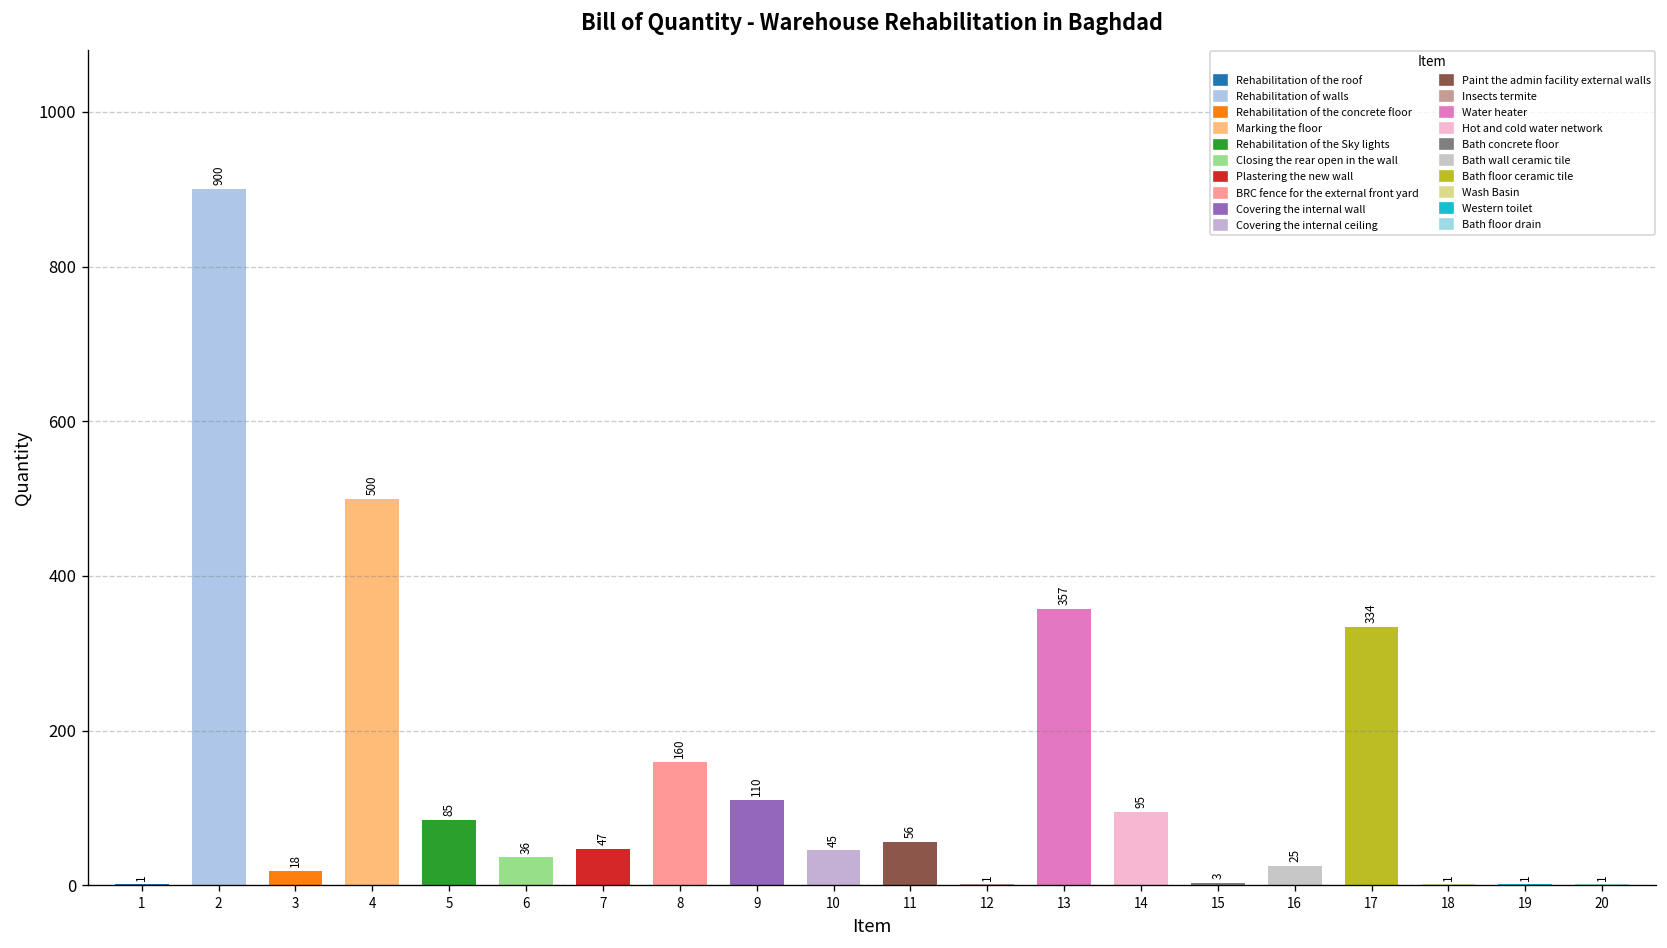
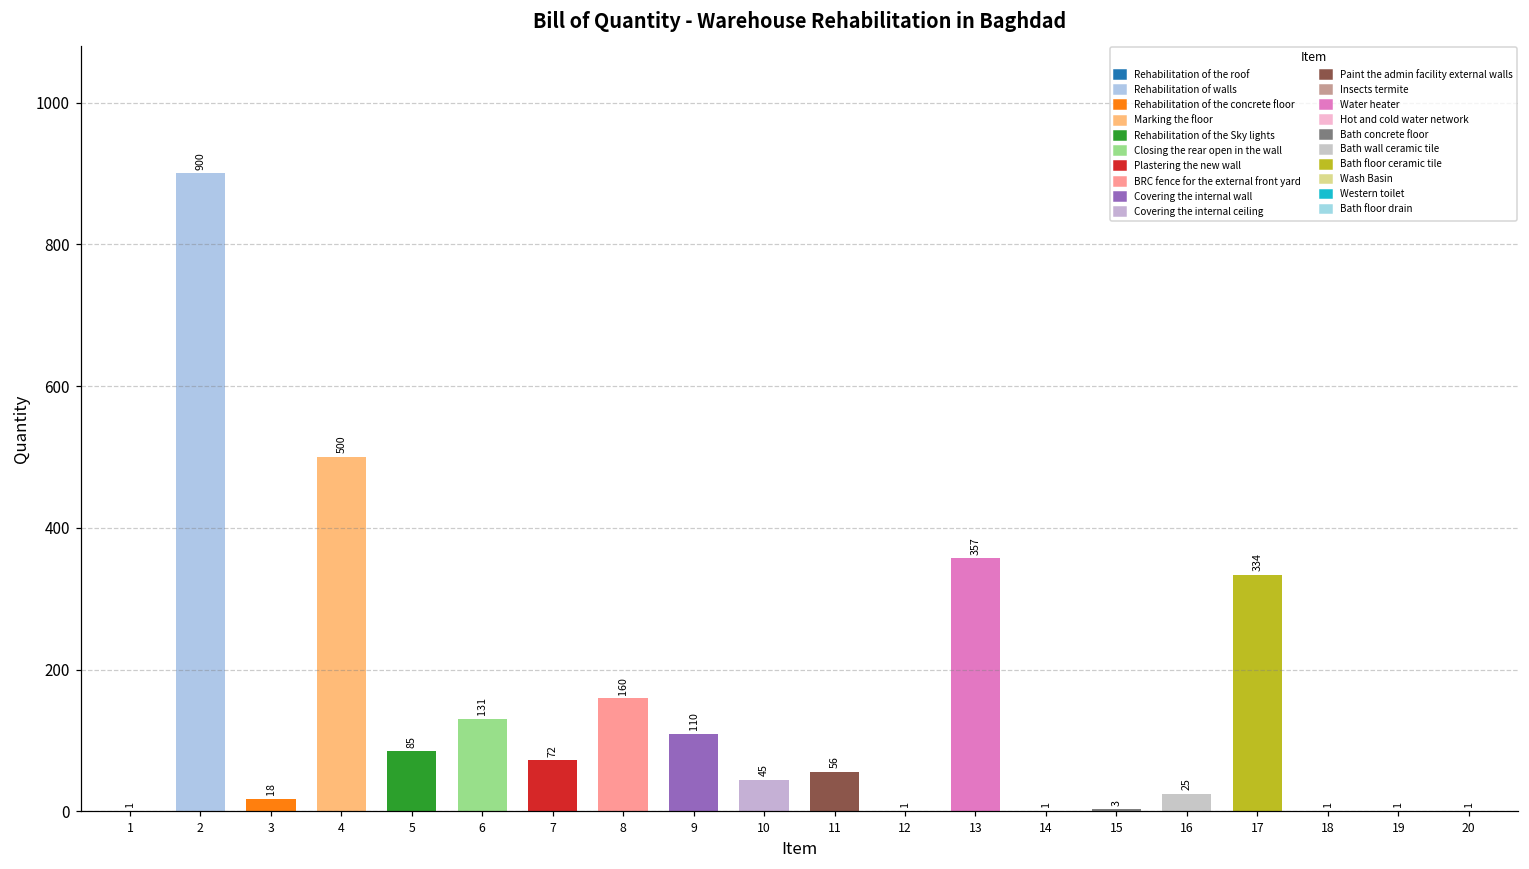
6: 36 -> 131
7: 47 -> 72
14: 95 -> 1
